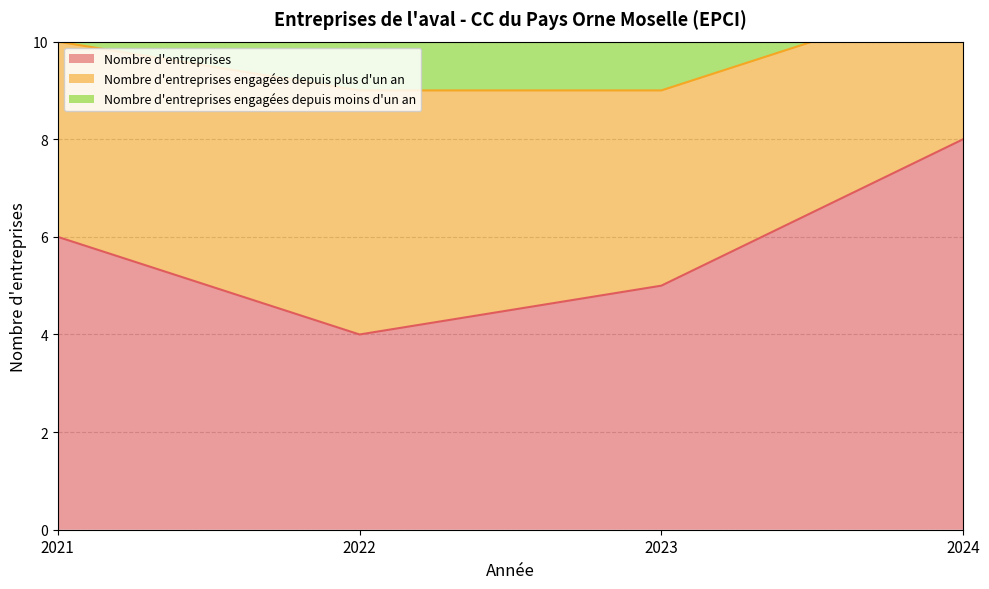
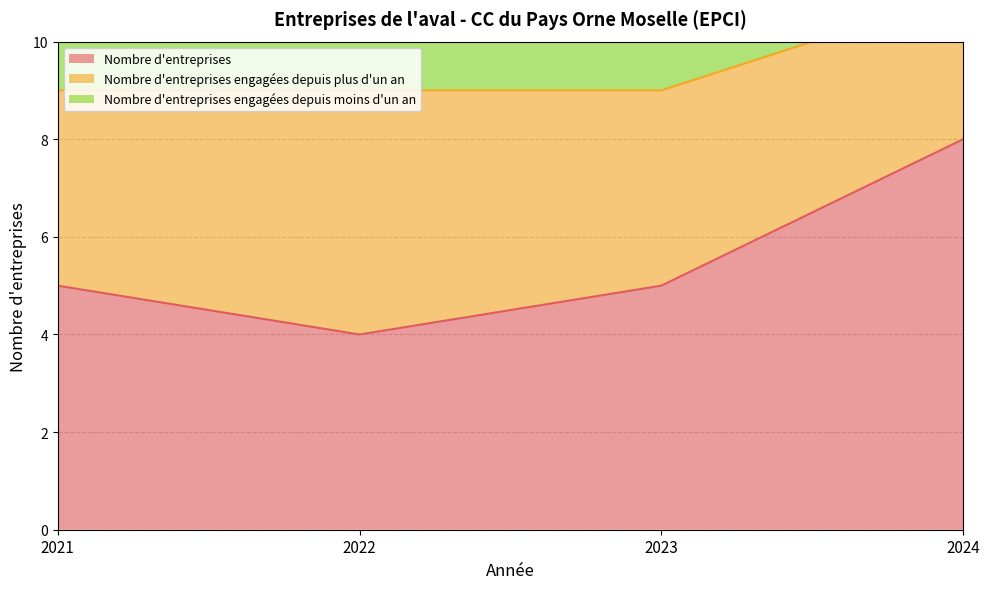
Nombre d'entreprises, 2021: 6 -> 5
